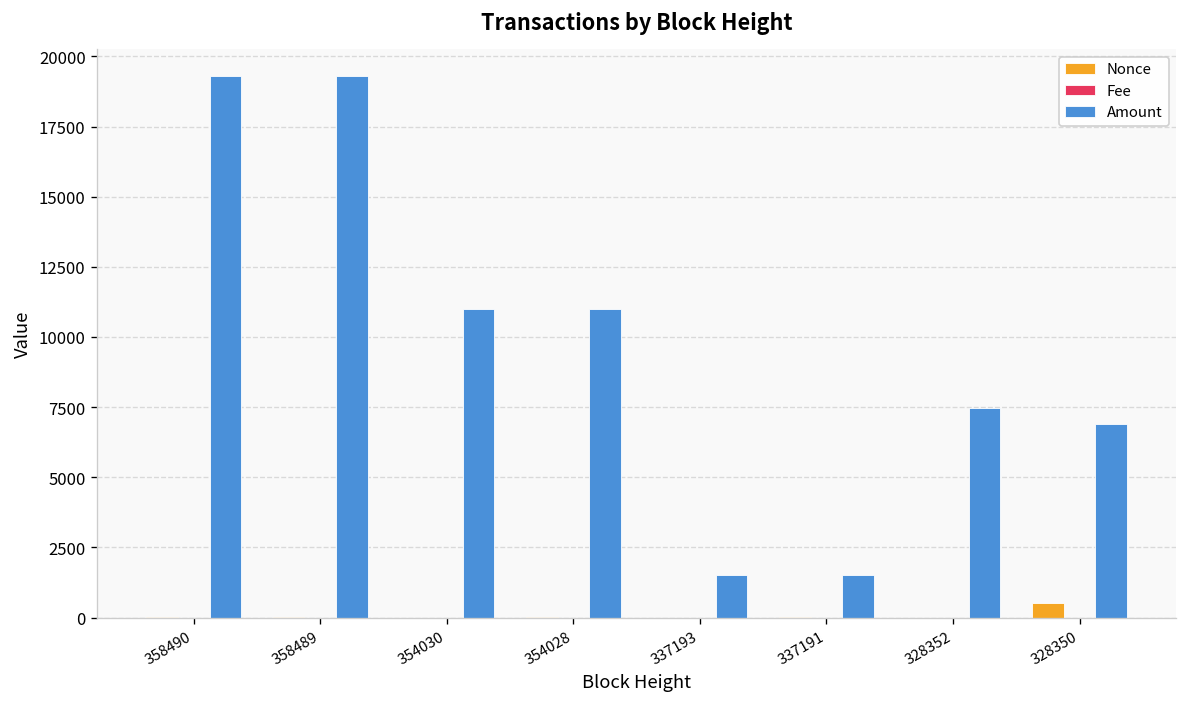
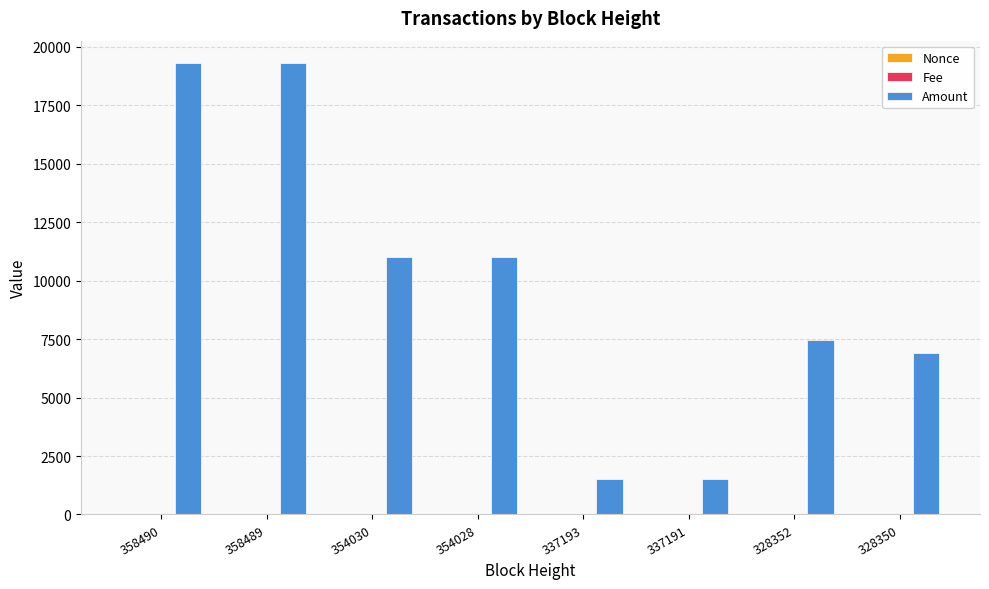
Nonce, 328350: 500 -> 0
